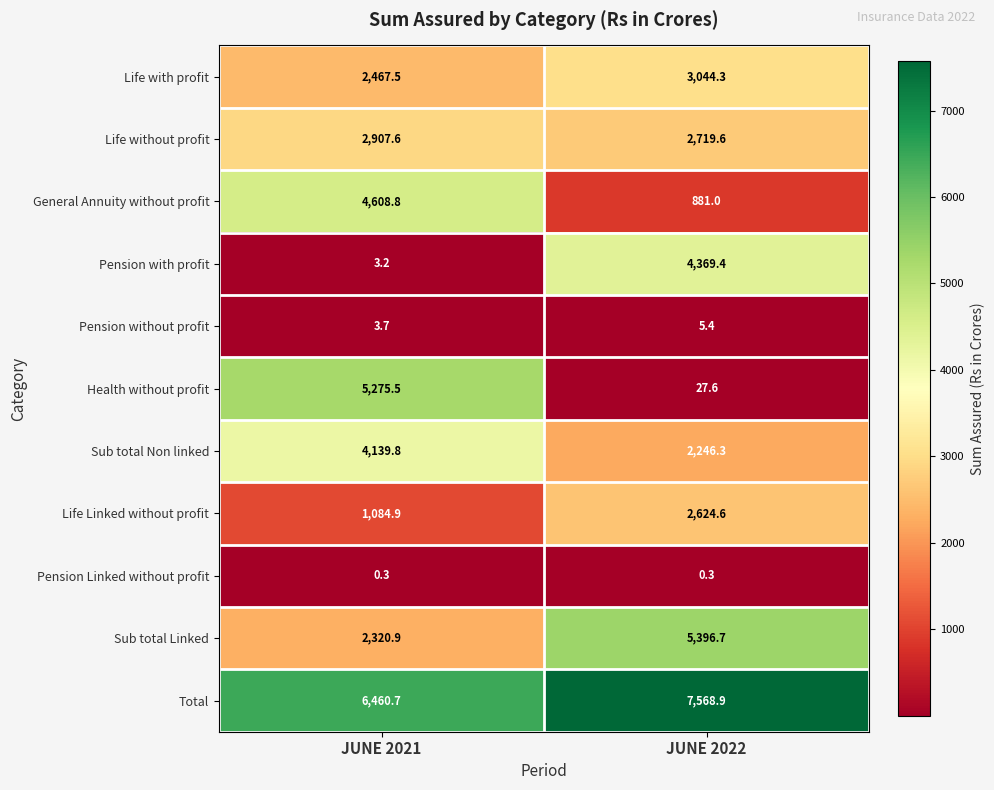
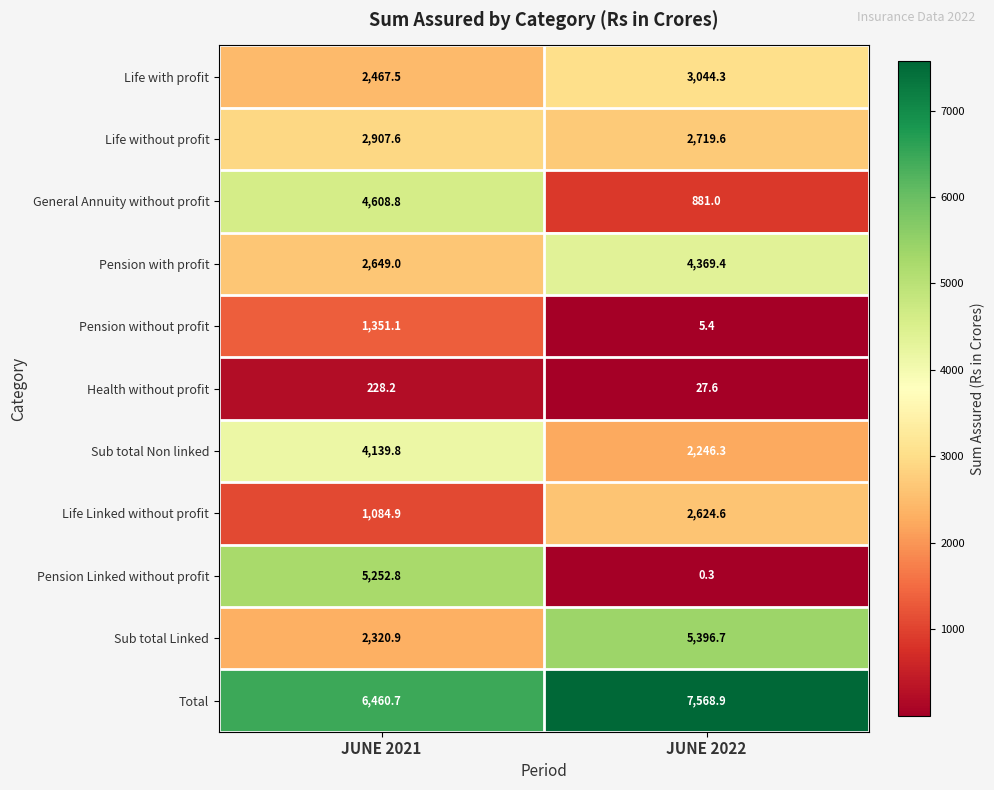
Pension with profit, JUNE 2021: 3.2 -> 2,649.0
Pension without profit, JUNE 2021: 3.7 -> 1,351.1
Health without profit, JUNE 2021: 5,275.5 -> 228.2
Pension Linked without profit, JUNE 2021: 0.3 -> 5,252.8
